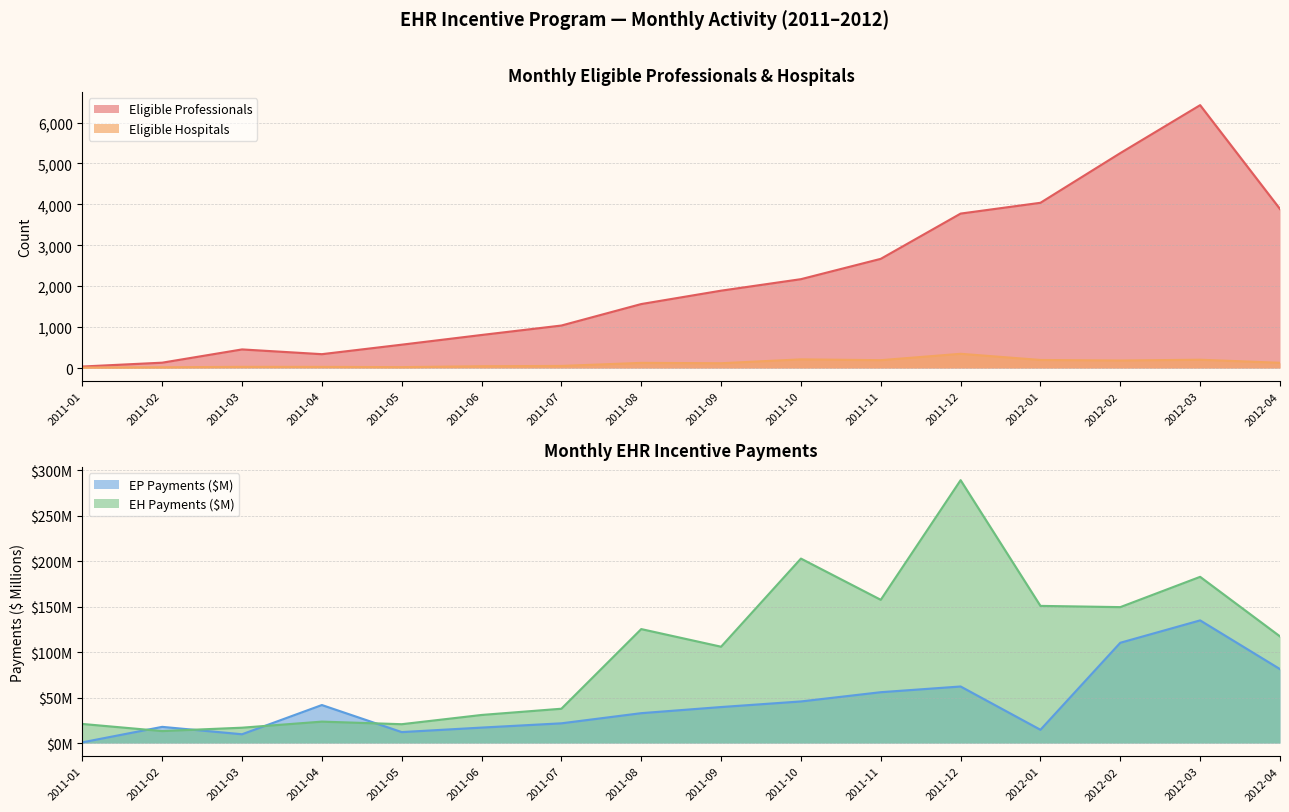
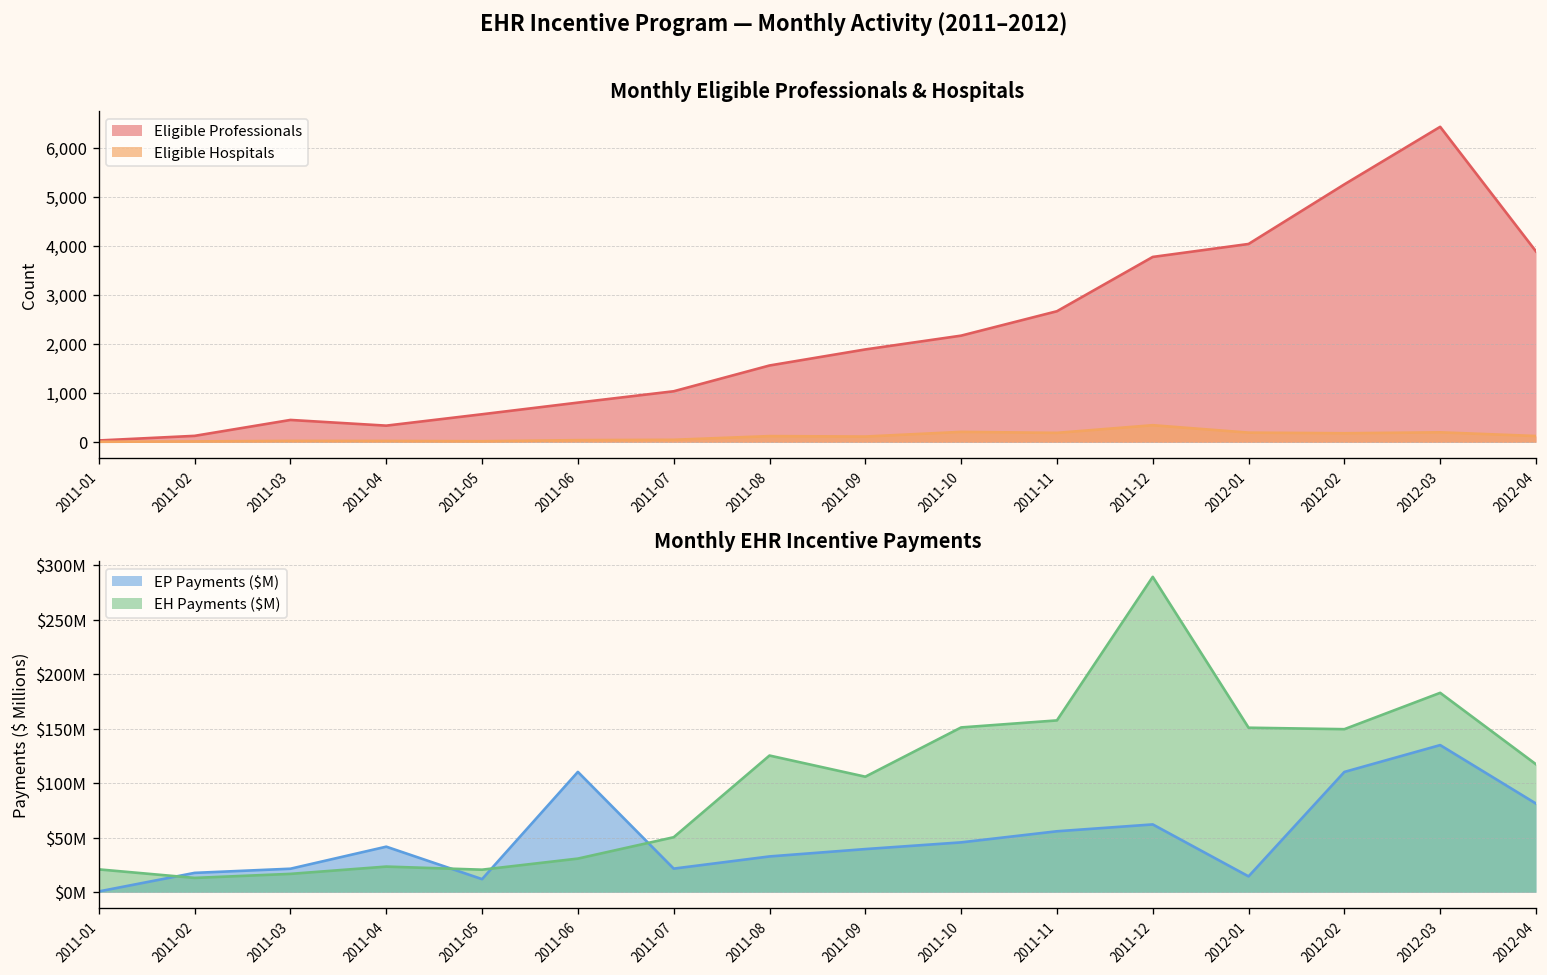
Monthly EHR Incentive Payments, EP Payments ($M), 2011-03: $10000000 -> $20000000
Monthly EHR Incentive Payments, EP Payments ($M), 2011-06: $20000000 -> $110000000
Monthly EHR Incentive Payments, EH Payments ($M), 2011-07: $40000000 -> $50000000
Monthly EHR Incentive Payments, EH Payments ($M), 2011-10: $200000000 -> $150000000
